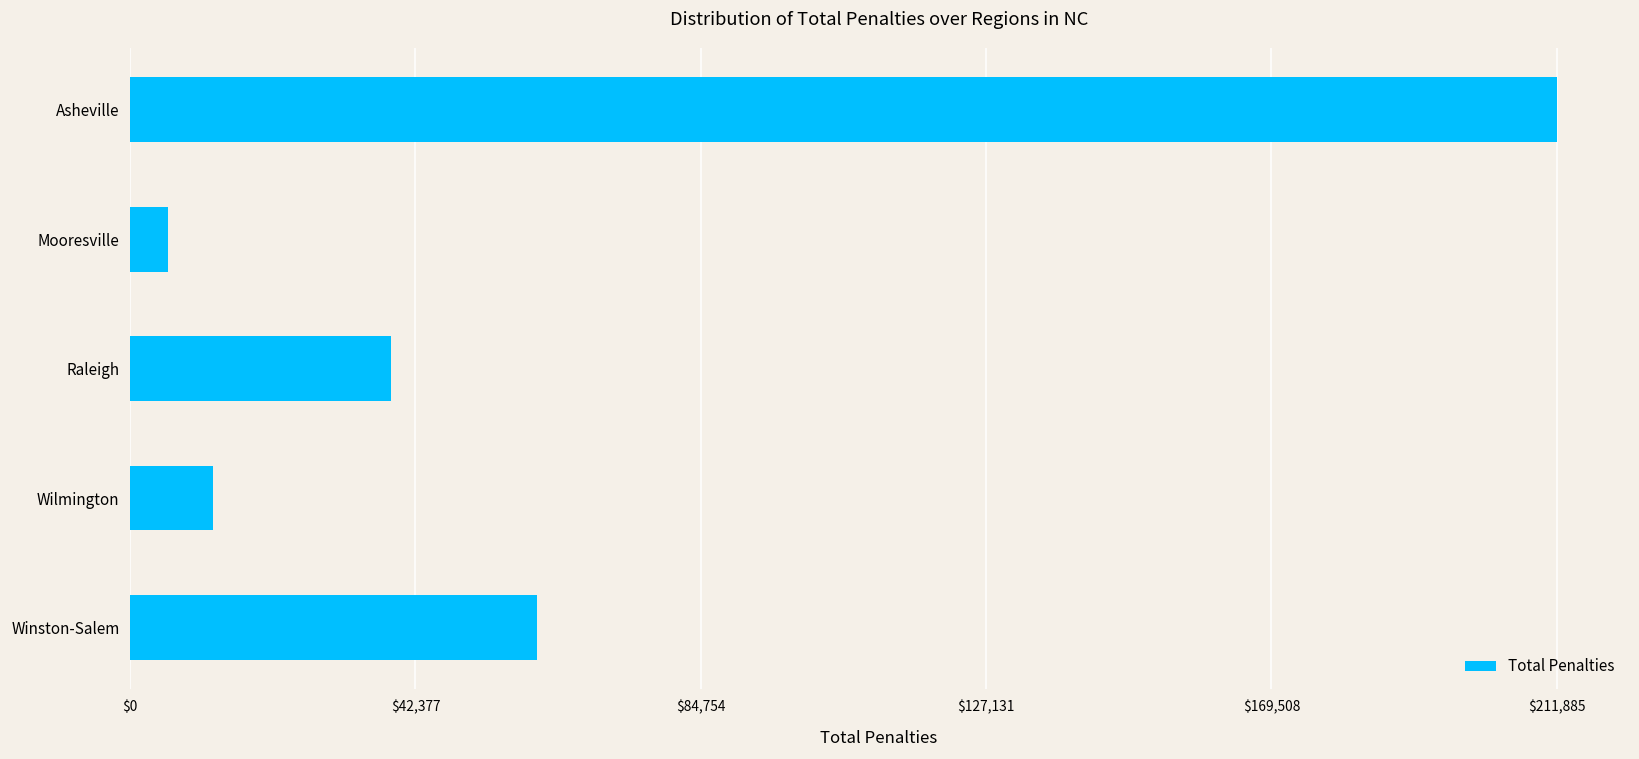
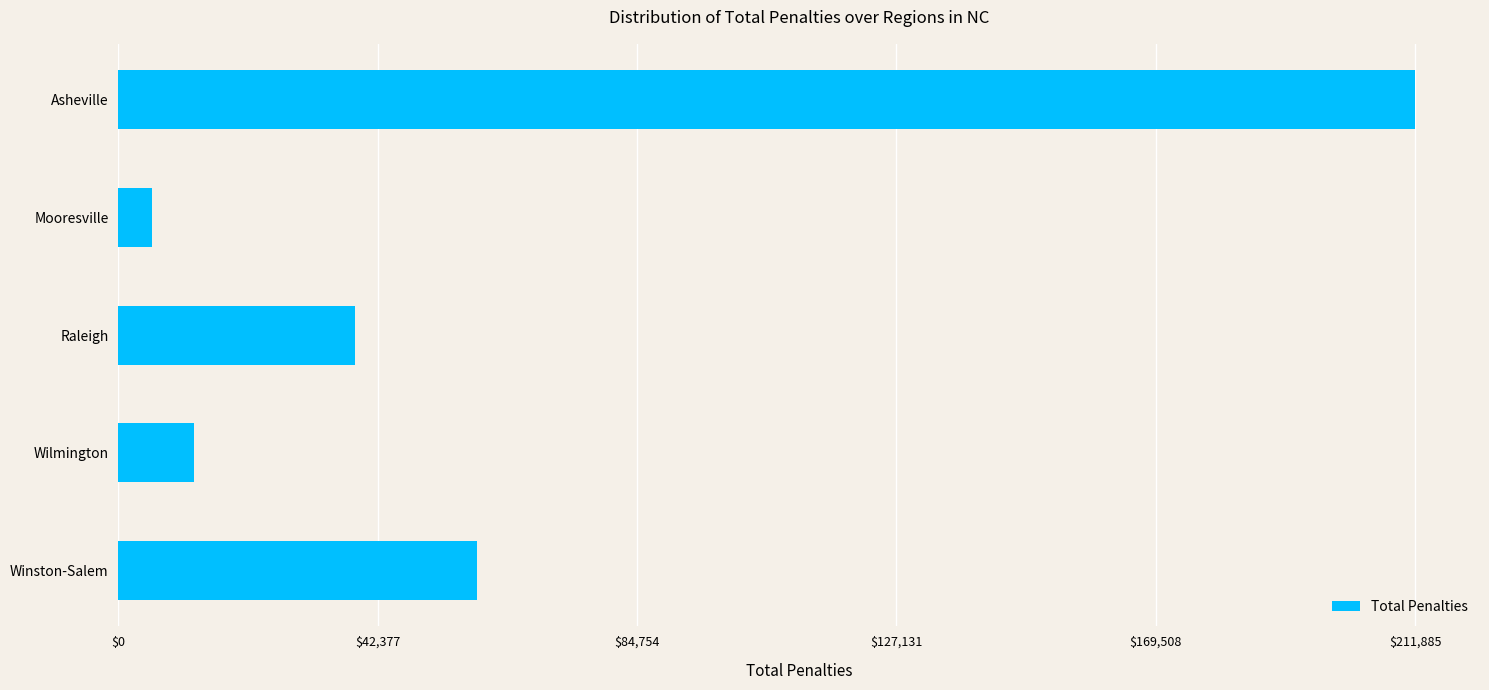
Winston-Salem: $60,000 -> $59,000
